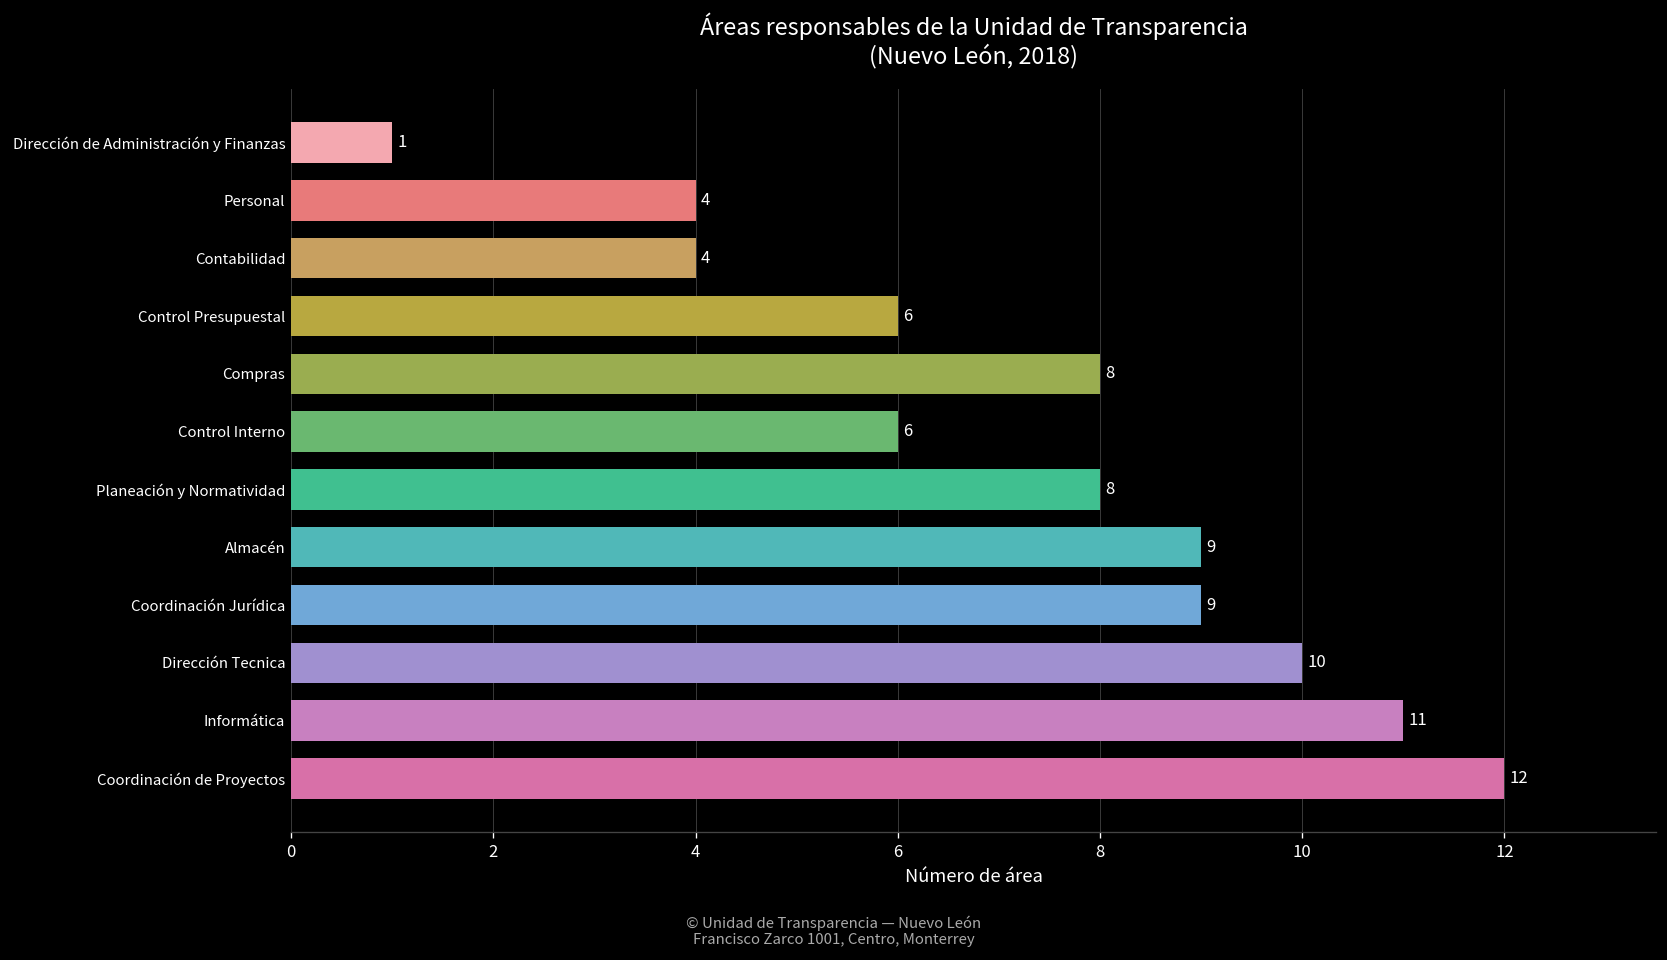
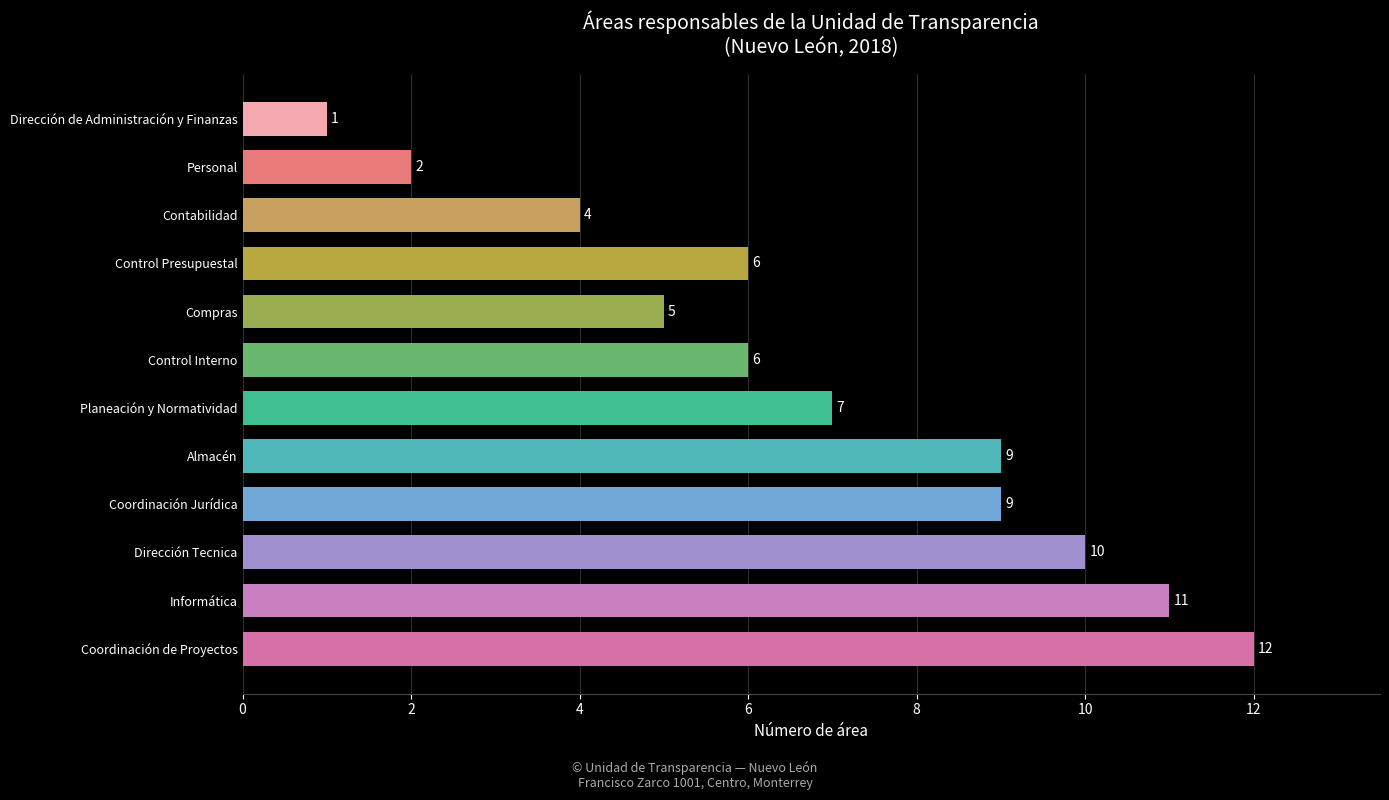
Personal: 4 -> 2
Compras: 8 -> 5
Planeación y Normatividad: 8 -> 7
